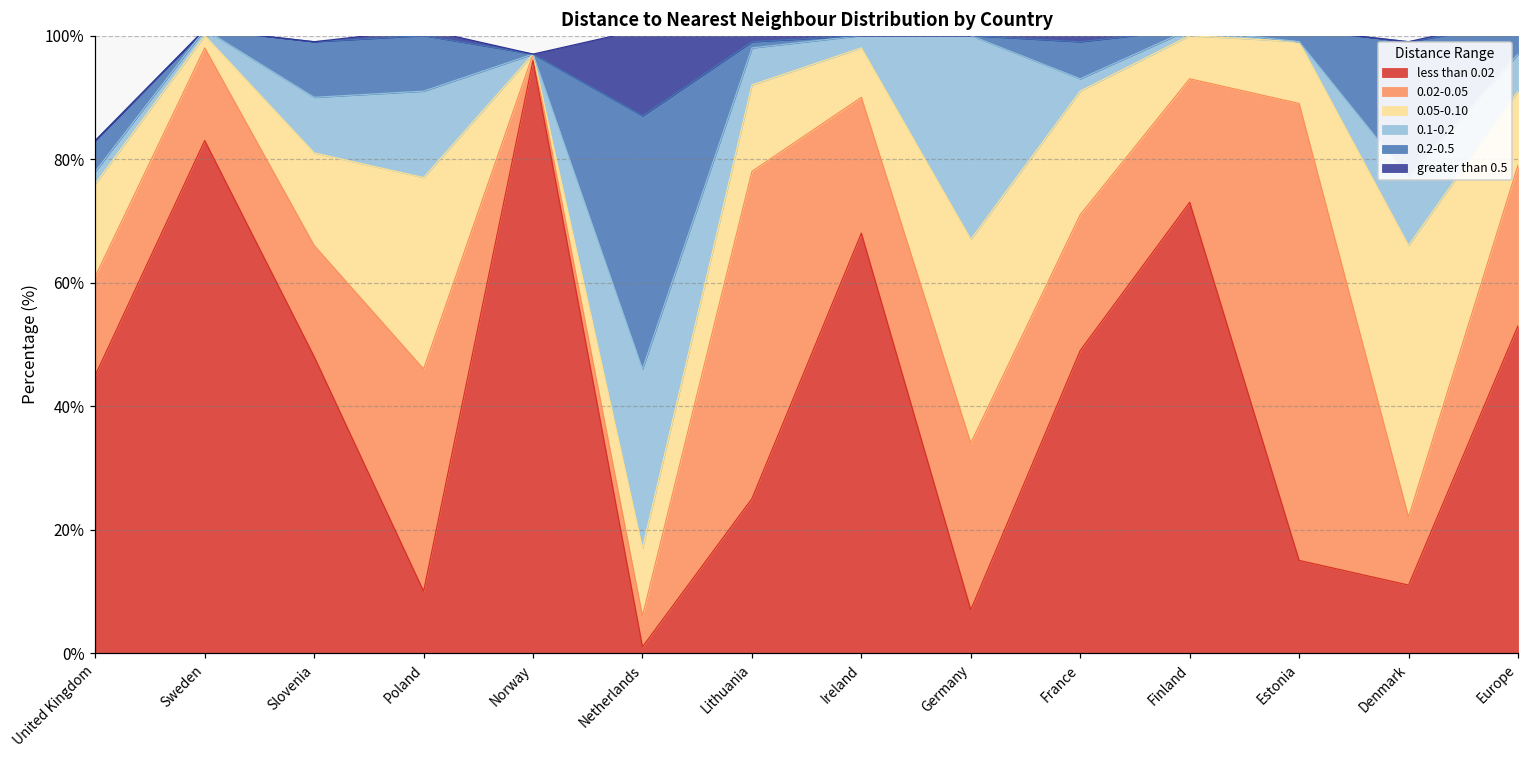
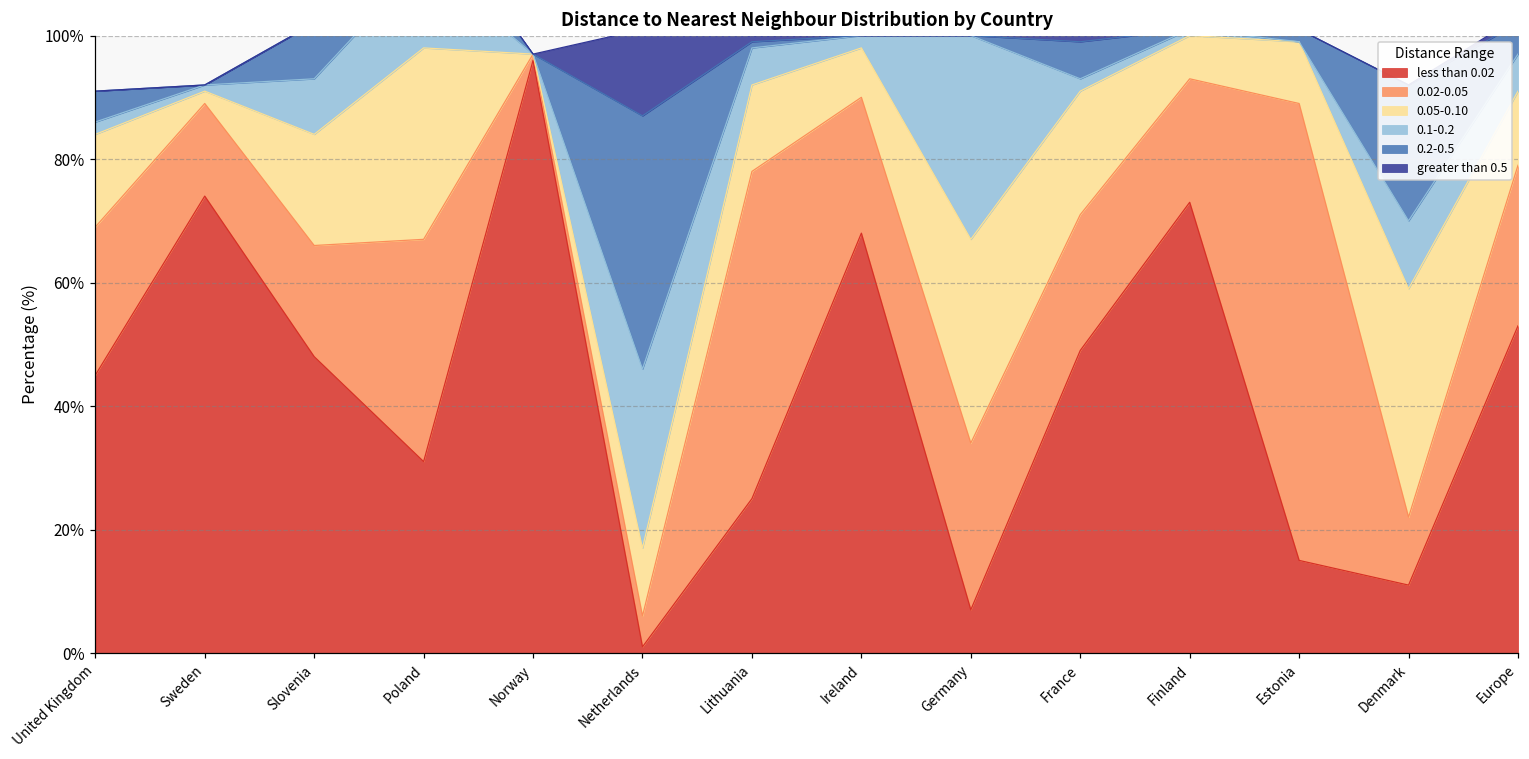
0.02-0.05, United Kingdom: 16% -> 24%
less than 0.02, Sweden: 83% -> 74%
0.05-0.10, Slovenia: 15% -> 18%
less than 0.02, Poland: 10% -> 31%
0.05-0.10, Denmark: 44% -> 37%
